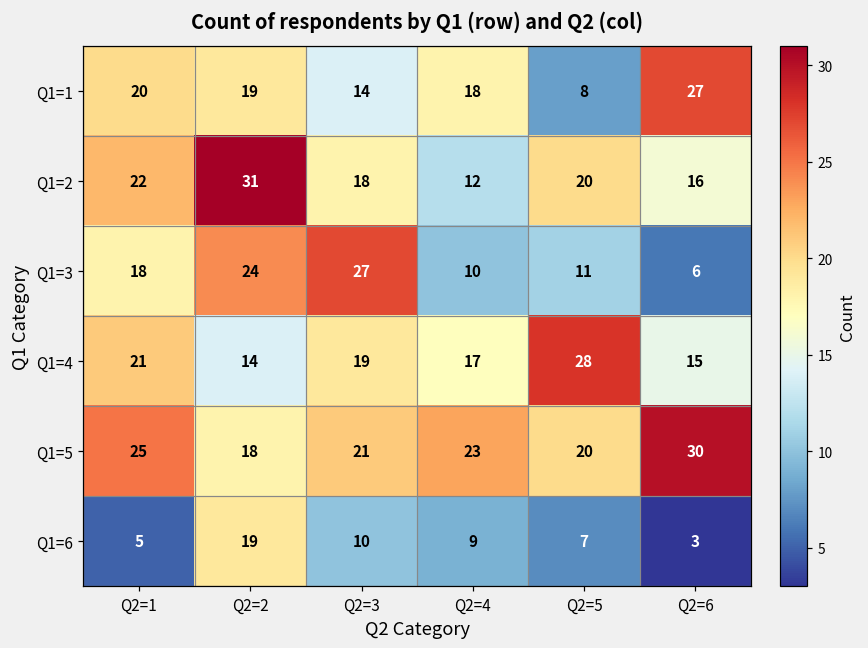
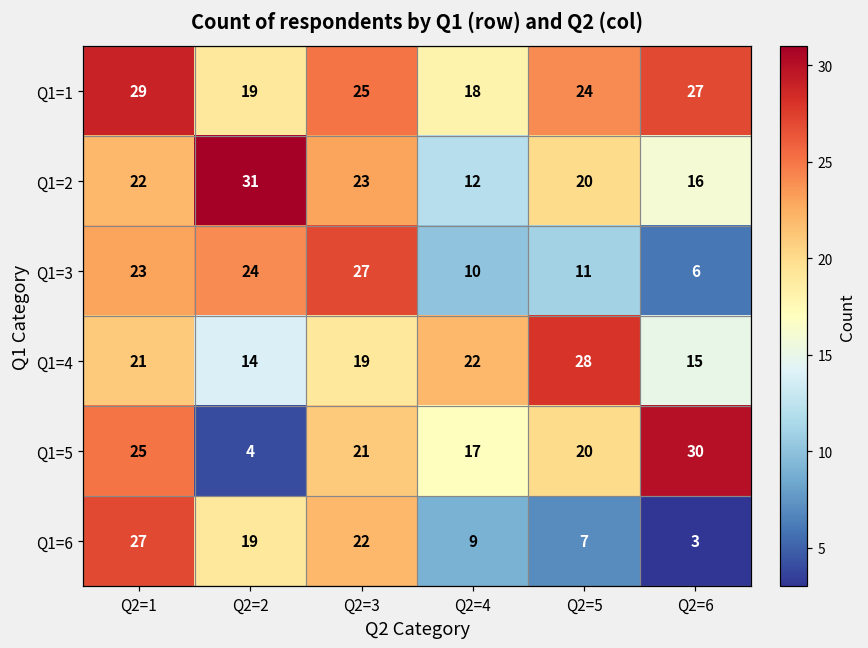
Q1=1, Q2=1: 20 -> 29
Q1=1, Q2=3: 14 -> 25
Q1=1, Q2=5: 8 -> 24
Q1=2, Q2=3: 18 -> 23
Q1=3, Q2=1: 18 -> 23
Q1=4, Q2=4: 17 -> 22
Q1=5, Q2=2: 18 -> 4
Q1=5, Q2=4: 23 -> 17
Q1=6, Q2=1: 5 -> 27
Q1=6, Q2=3: 10 -> 22
